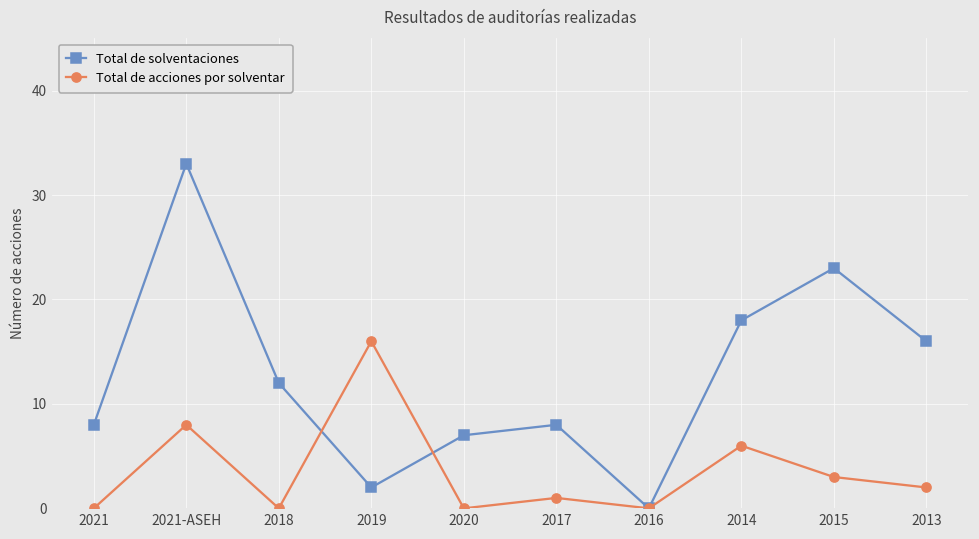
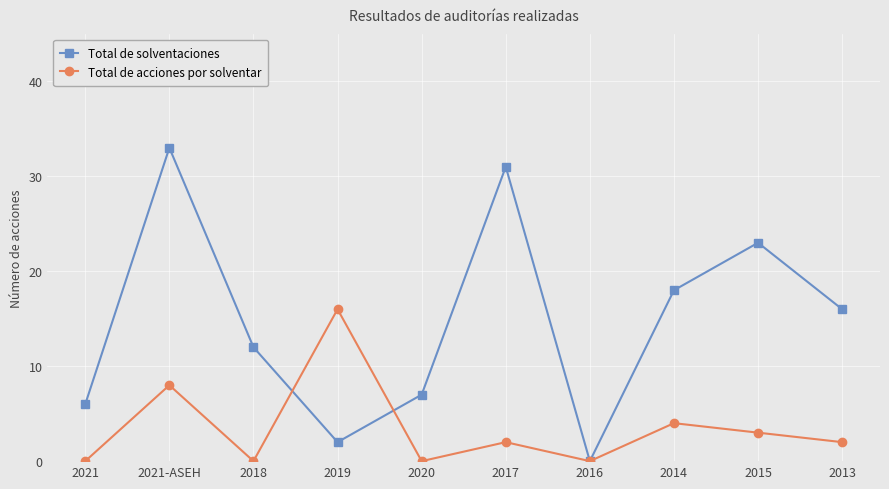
Total de solventaciones, 2021: 8 -> 6
Total de solventaciones, 2017: 8 -> 31
Total de acciones por solventar, 2017: 1 -> 2
Total de acciones por solventar, 2014: 6 -> 4
